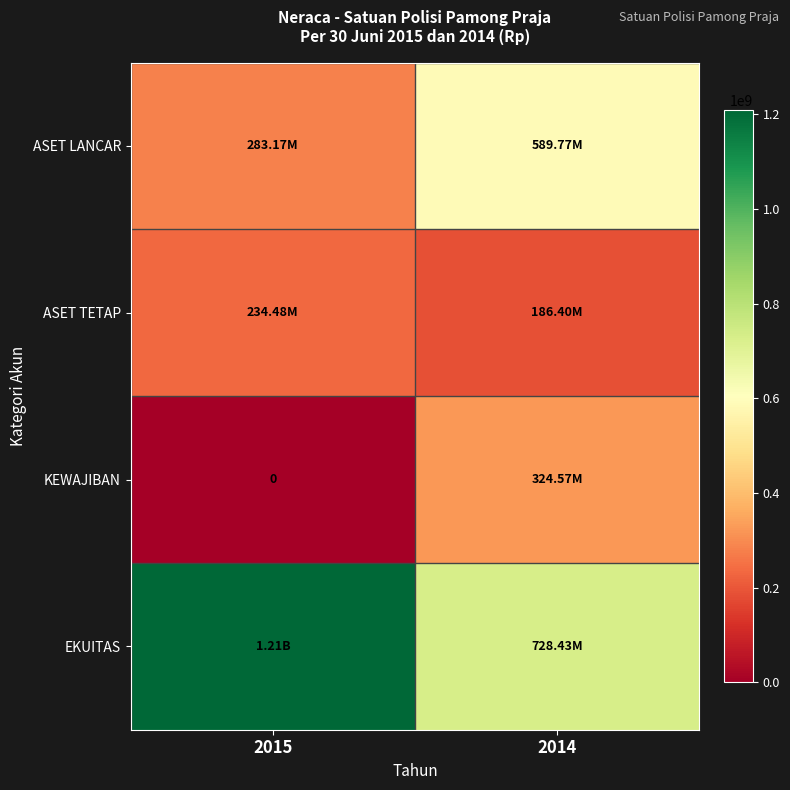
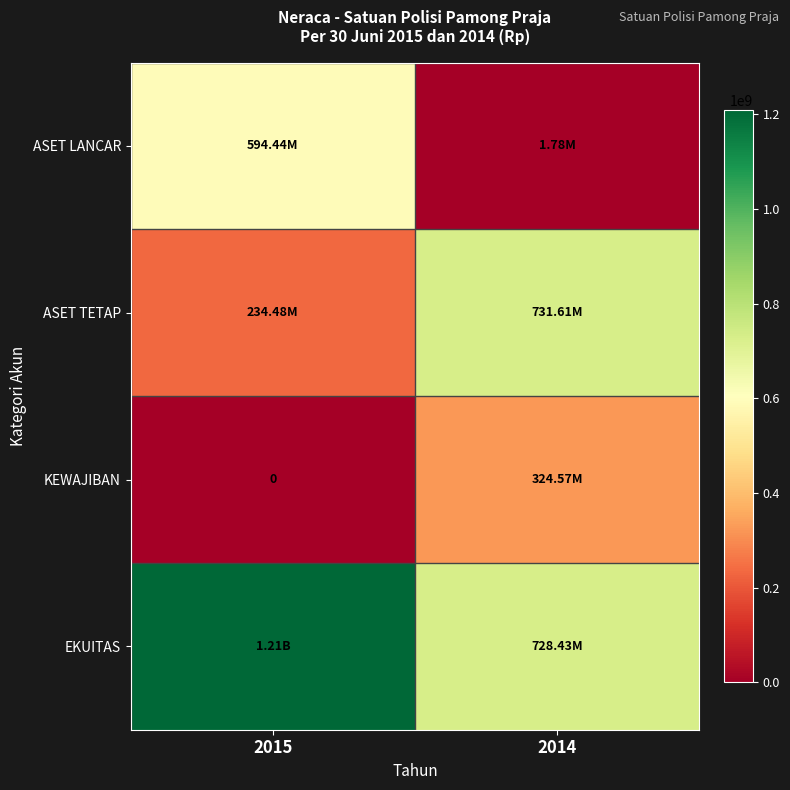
ASET LANCAR, 2015: 283.17M -> 594.44M
ASET LANCAR, 2014: 589.77M -> 1.78M
ASET TETAP, 2014: 186.40M -> 731.61M
